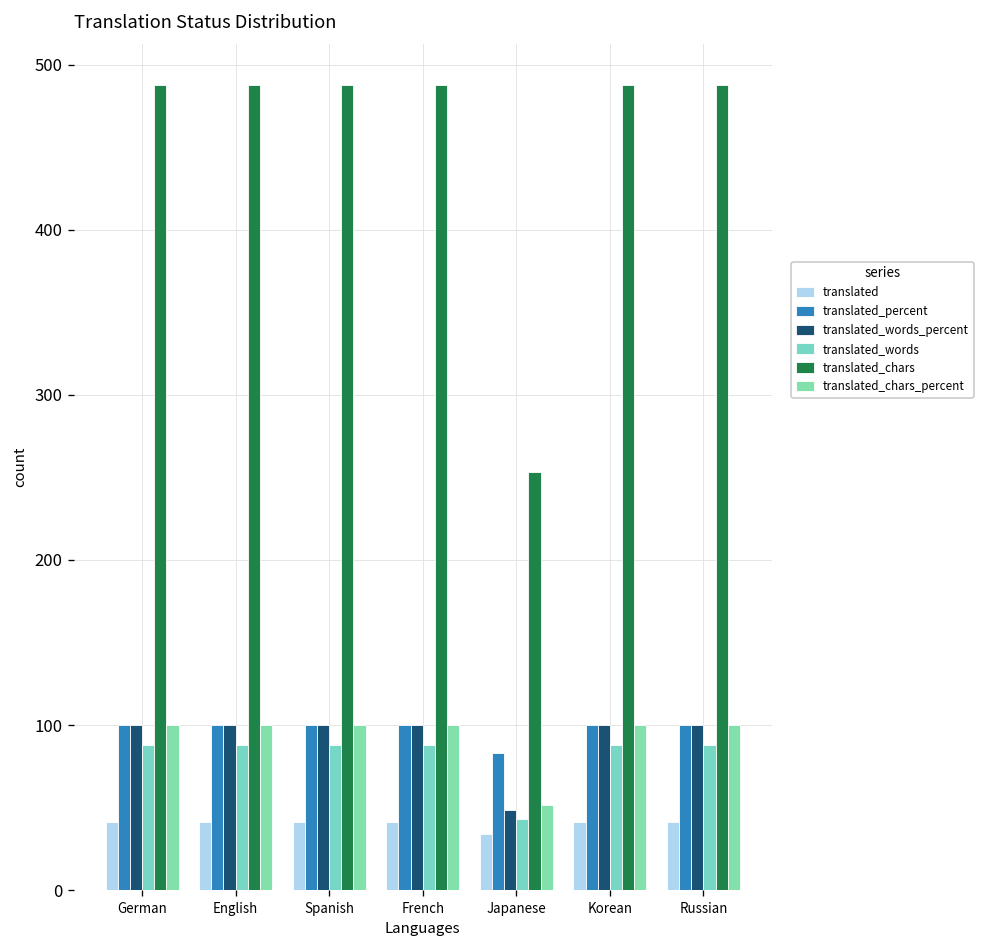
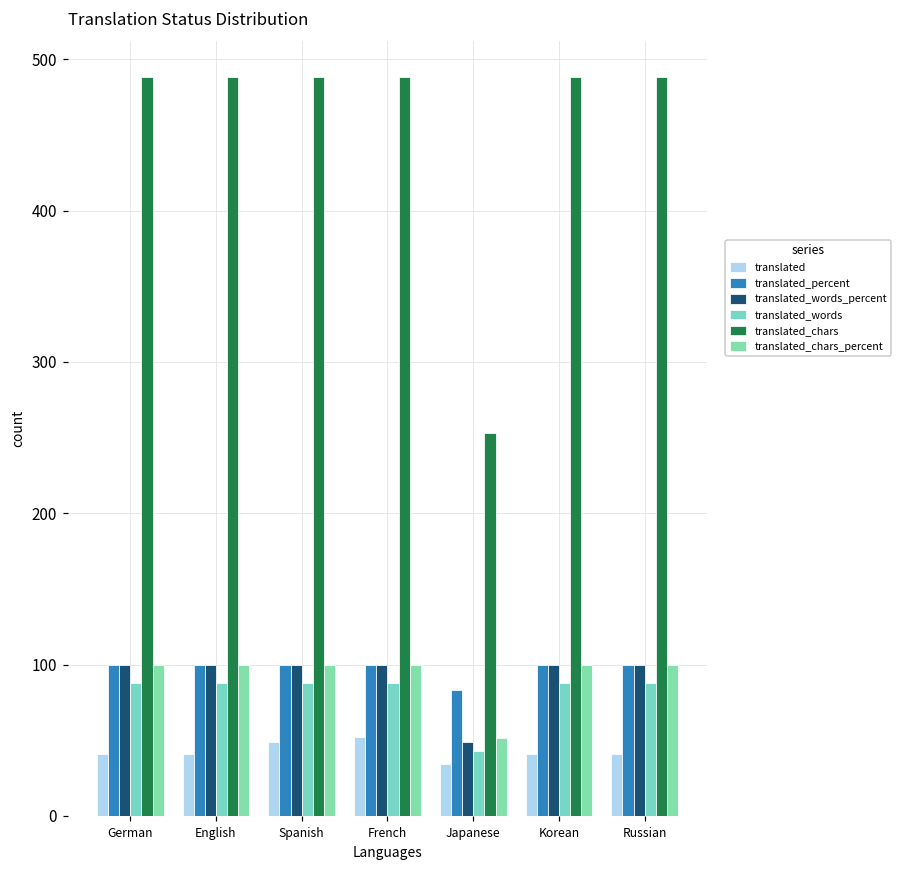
translated, Spanish: 41 -> 49
translated, French: 41 -> 52
